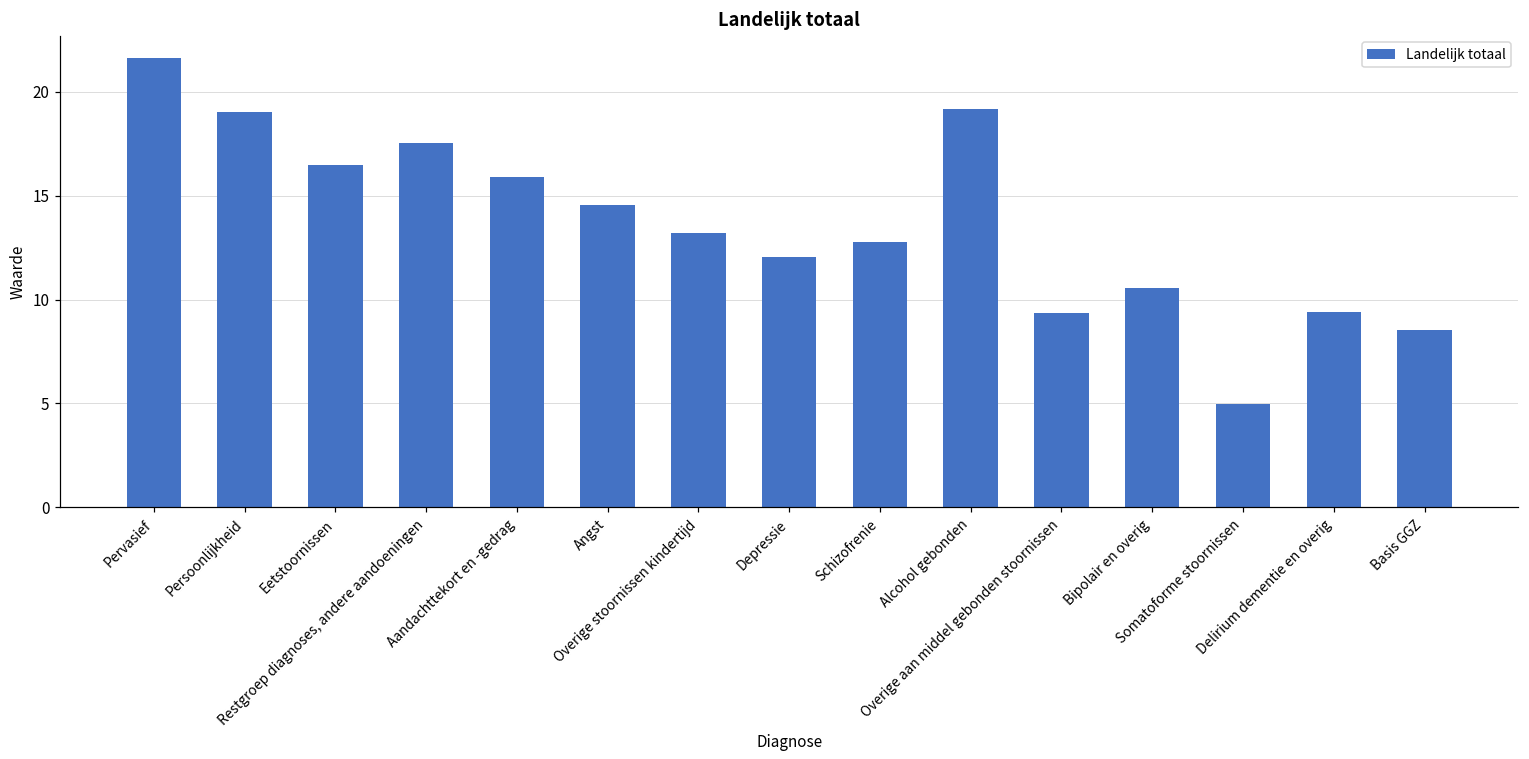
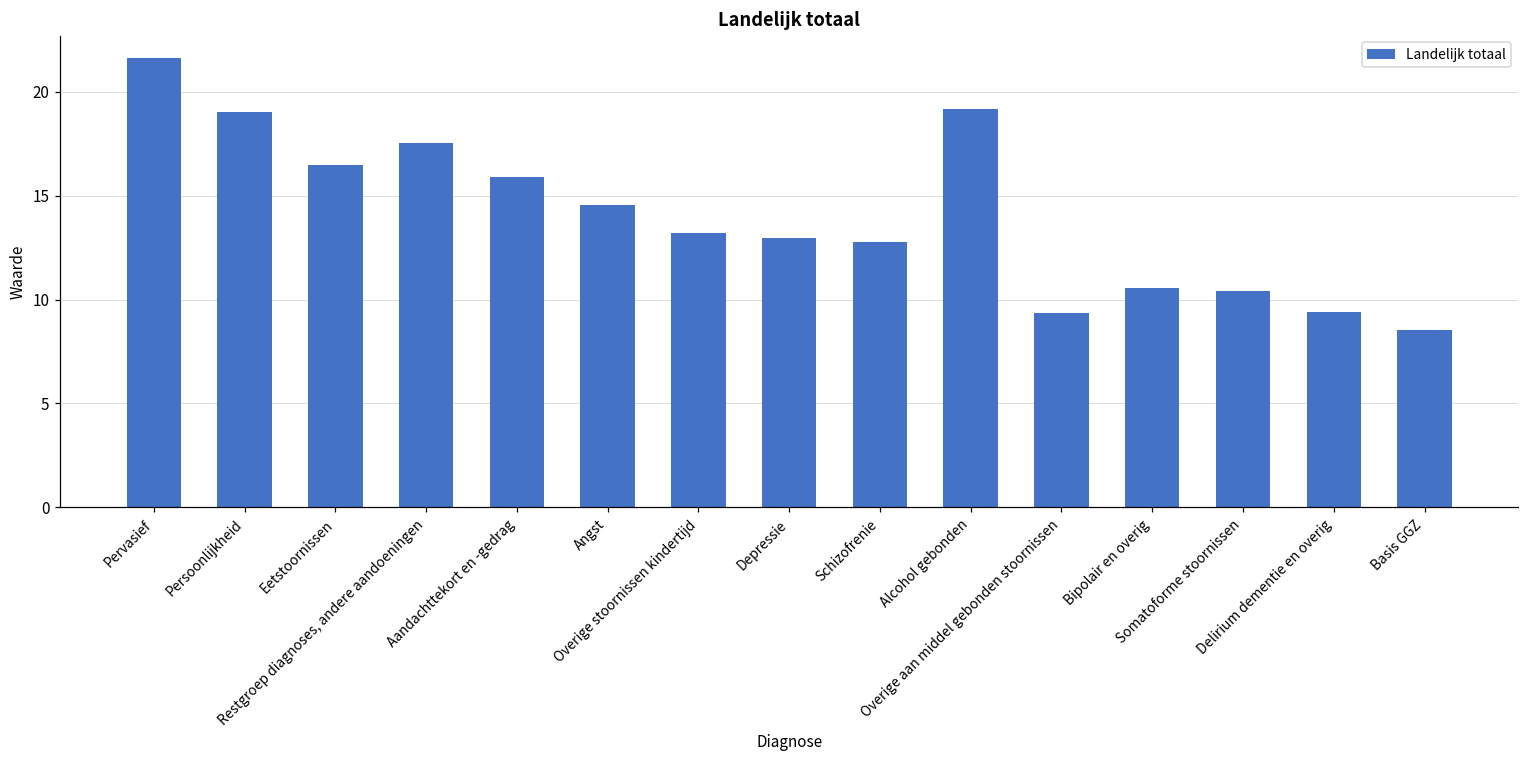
Depressie: 12.0 -> 13.0
Somatoforme stoornissen: 5.0 -> 10.4
